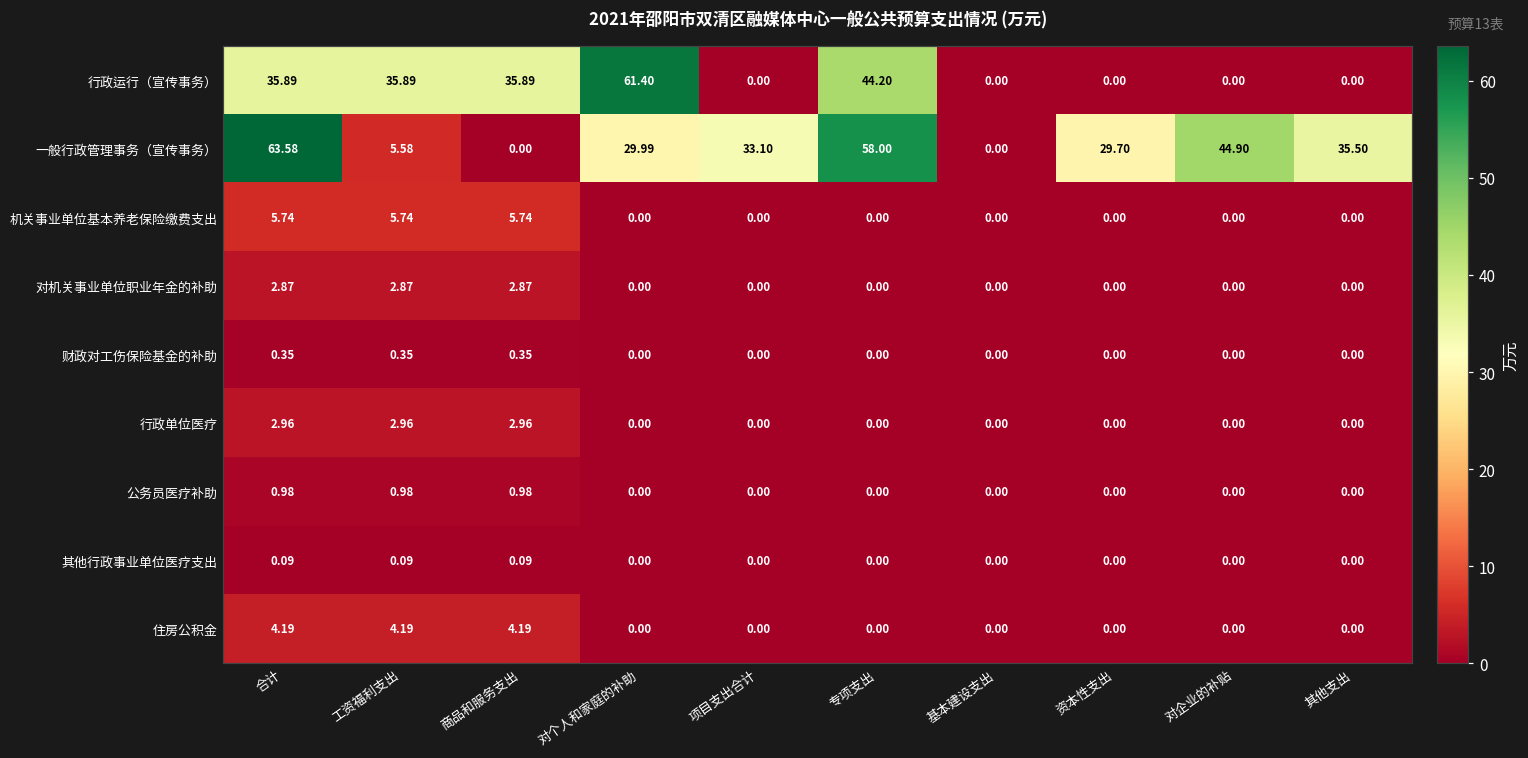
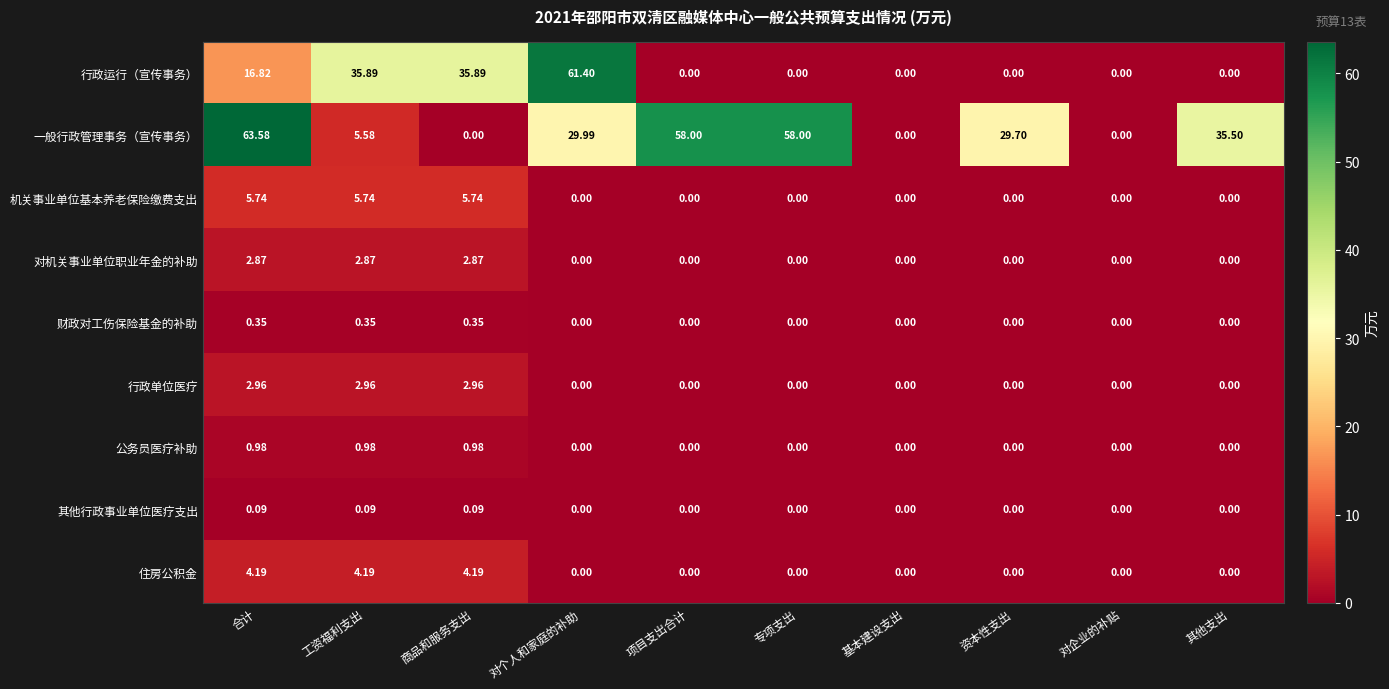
行政运行（宣传事务）, 合计: 35.89 -> 16.82
行政运行（宣传事务）, 专项支出: 44.20 -> 0.00
一般行政管理事务（宣传事务）, 项目支出合计: 33.10 -> 58.00
一般行政管理事务（宣传事务）, 对企业的补贴: 44.90 -> 0.00
